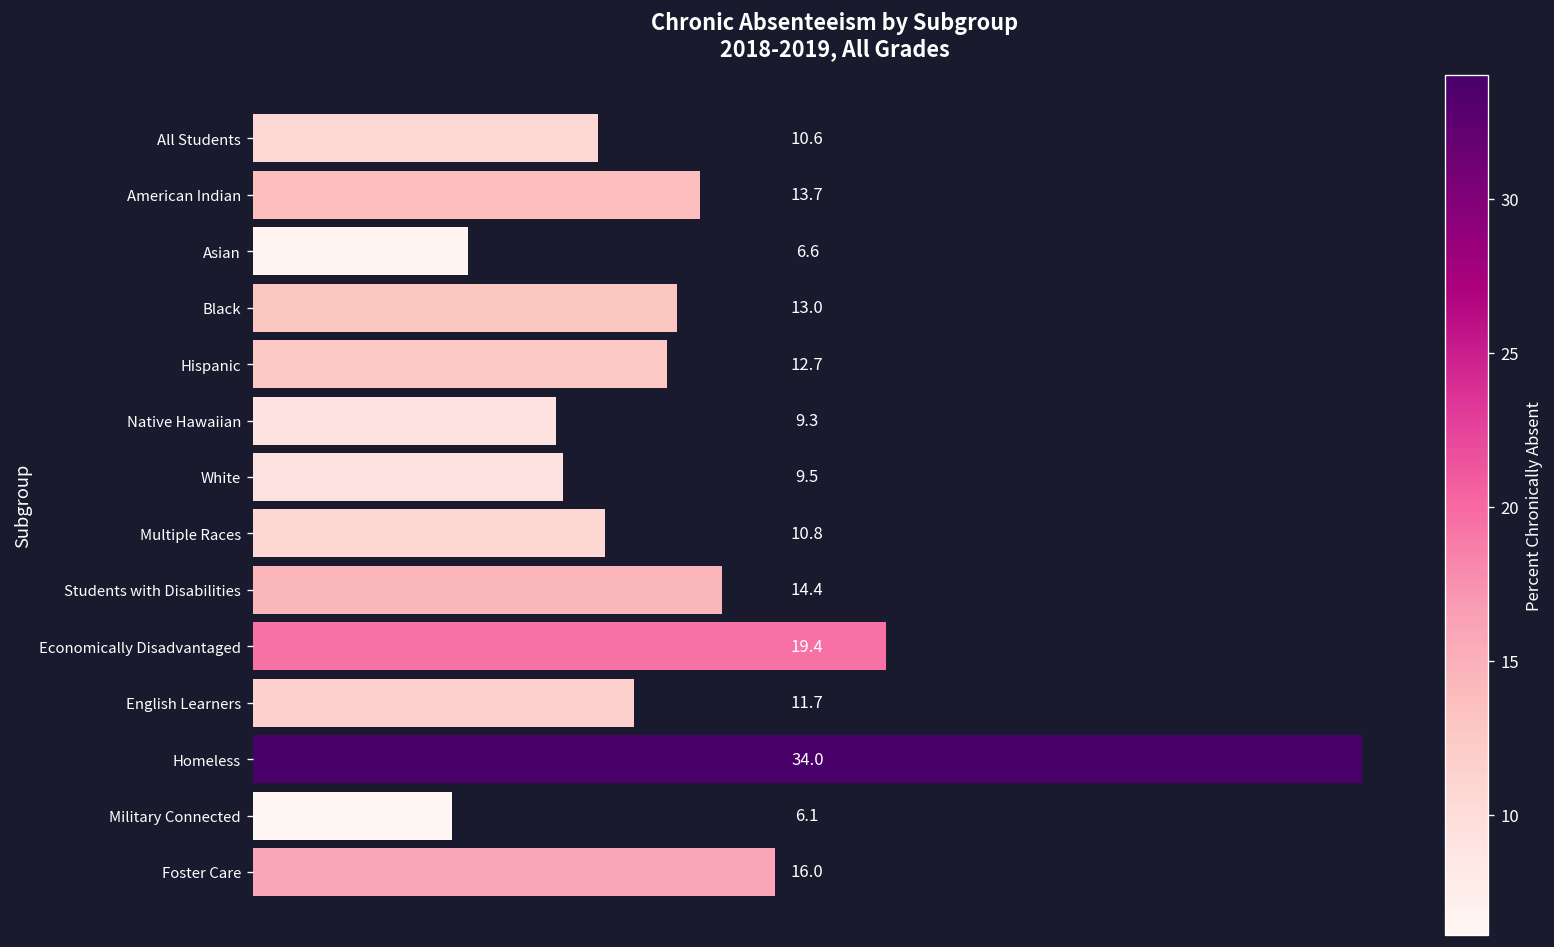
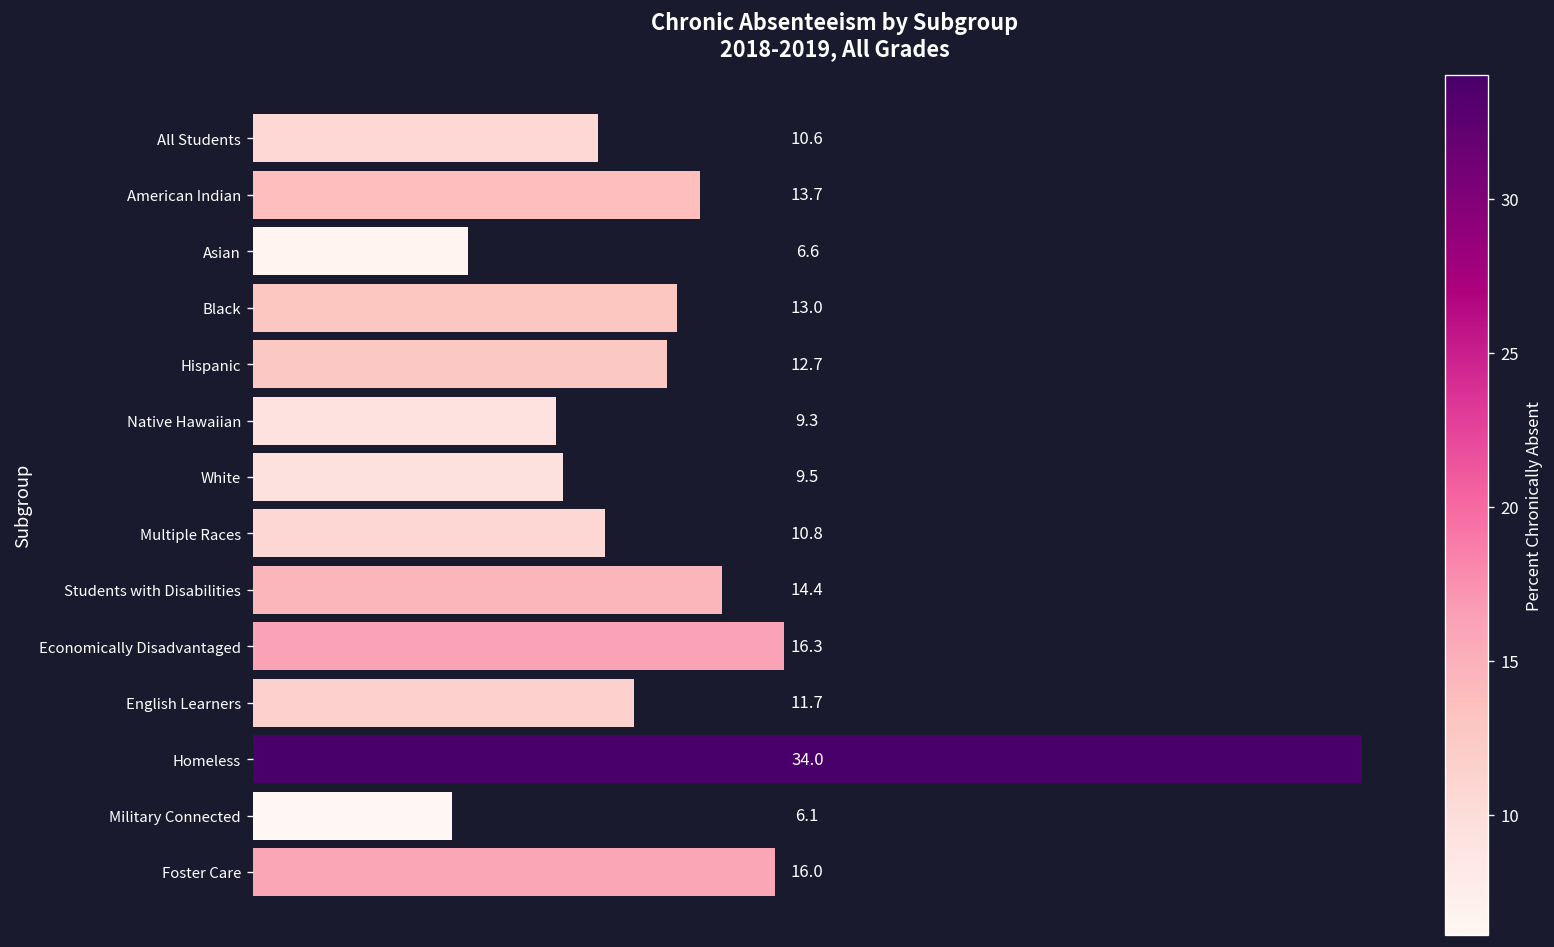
Economically Disadvantaged: 19.4 -> 16.3
